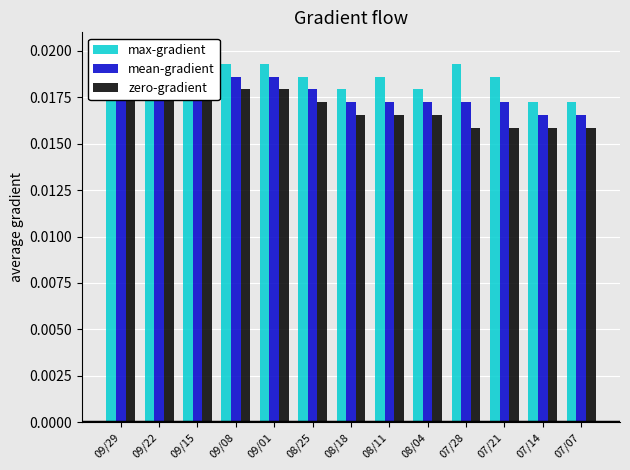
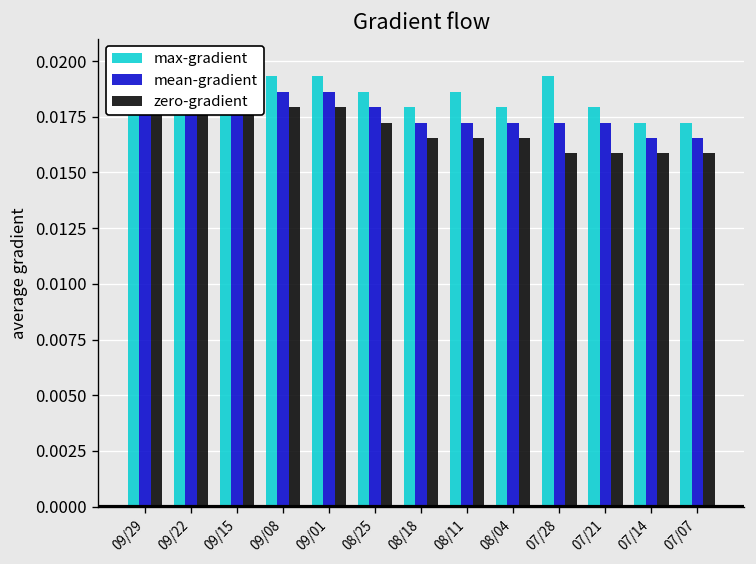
max-gradient, 07/21: 0.0186 -> 0.0179
